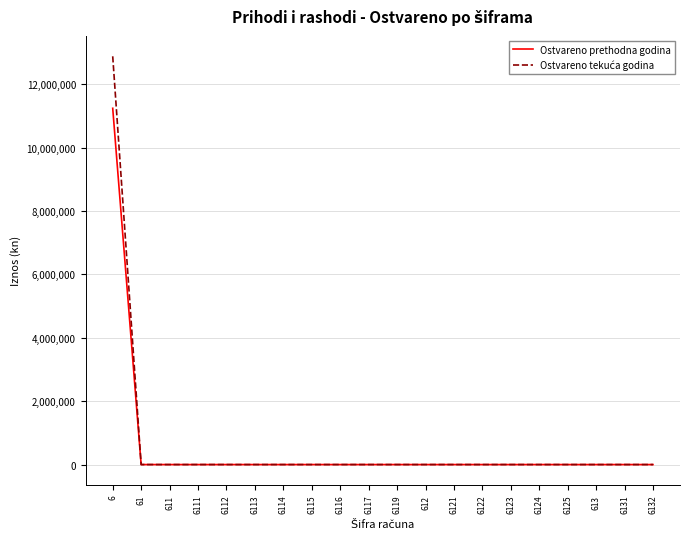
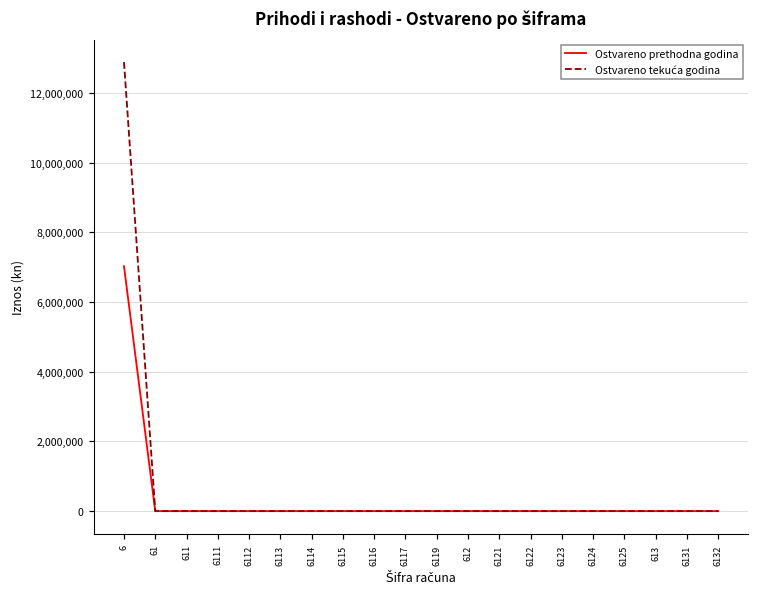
Ostvareno prethodna godina, 6: 11,200,000 -> 7,000,000
